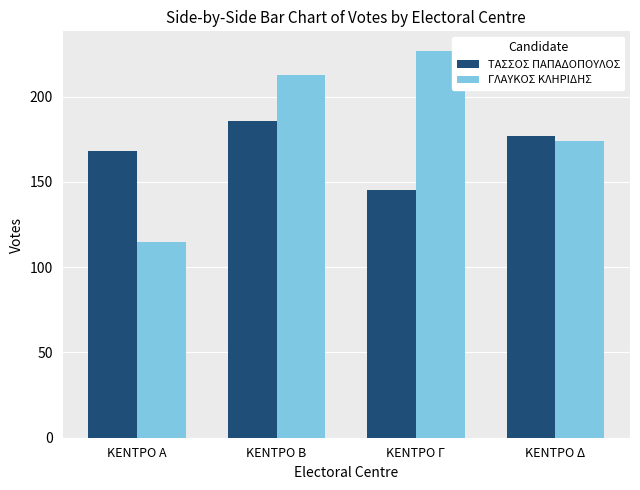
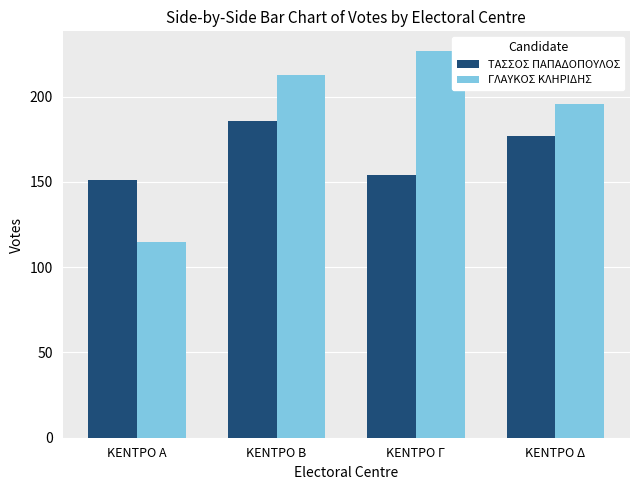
ΤΑΣΣΟΣ ΠΑΠΑΔΟΠΟΥΛΟΣ, ΚΕΝΤΡΟ Α: 168 -> 151
ΤΑΣΣΟΣ ΠΑΠΑΔΟΠΟΥΛΟΣ, ΚΕΝΤΡΟ Γ: 145 -> 154
ΓΛΑΥΚΟΣ ΚΛΗΡΙΔΗΣ, ΚΕΝΤΡΟ Δ: 174 -> 196
